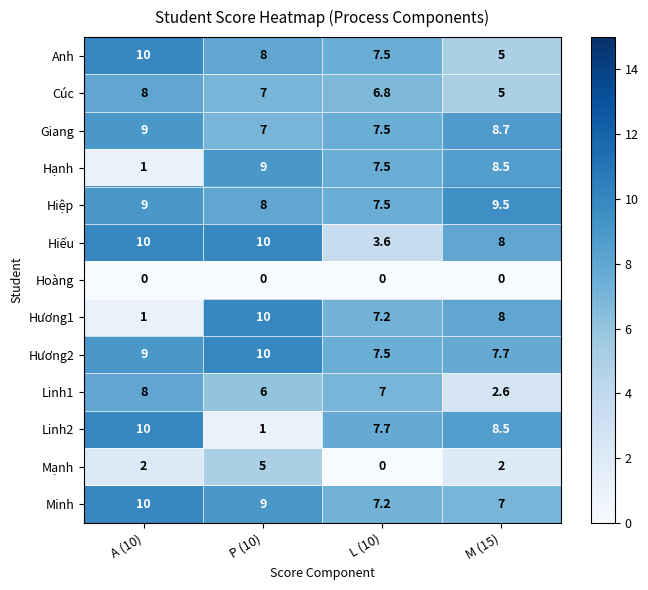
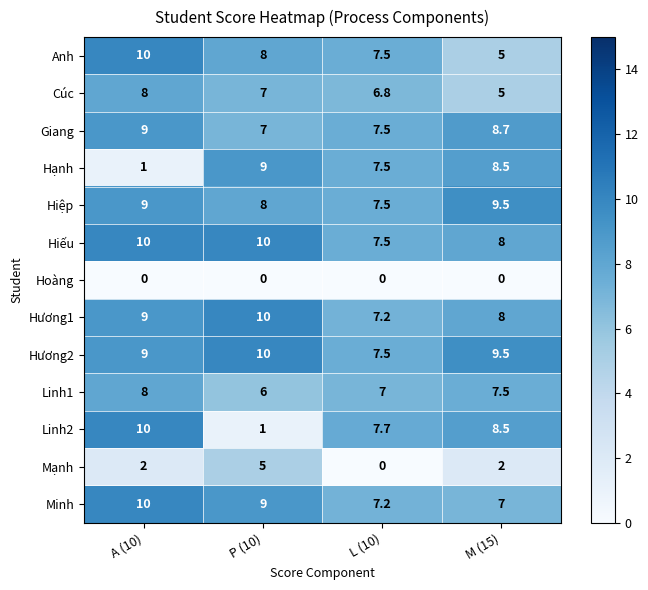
Hiếu, L (10): 3.6 -> 7.5
Hương1, A (10): 1 -> 9
Hương2, M (15): 7.7 -> 9.5
Linh1, M (15): 2.6 -> 7.5
